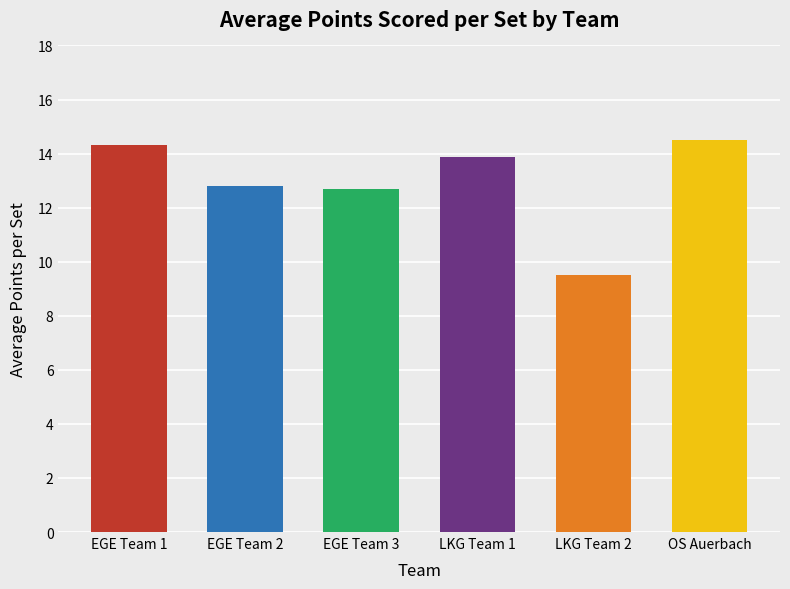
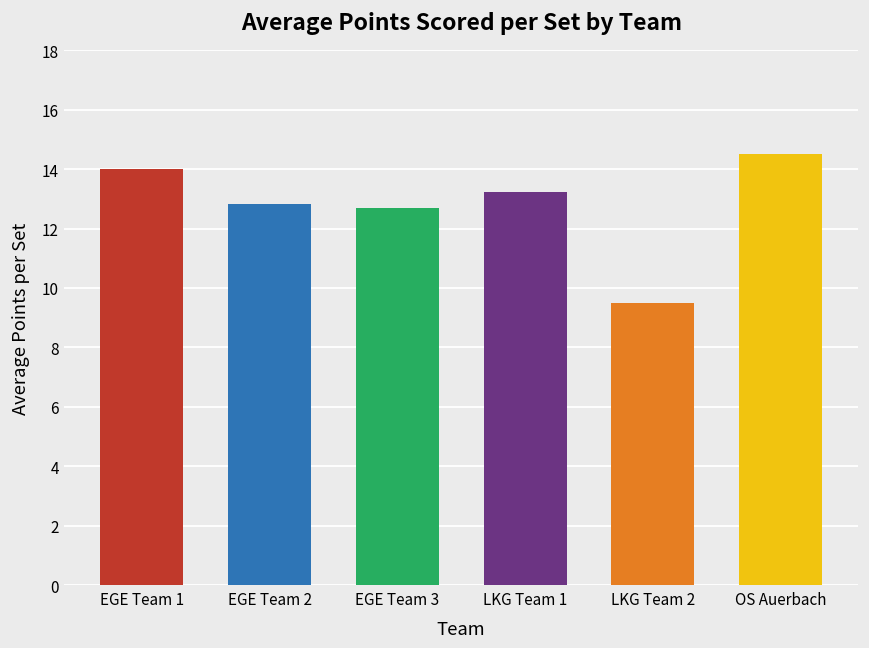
EGE Team 1: 14.3 -> 14.0
LKG Team 1: 13.9 -> 13.2
